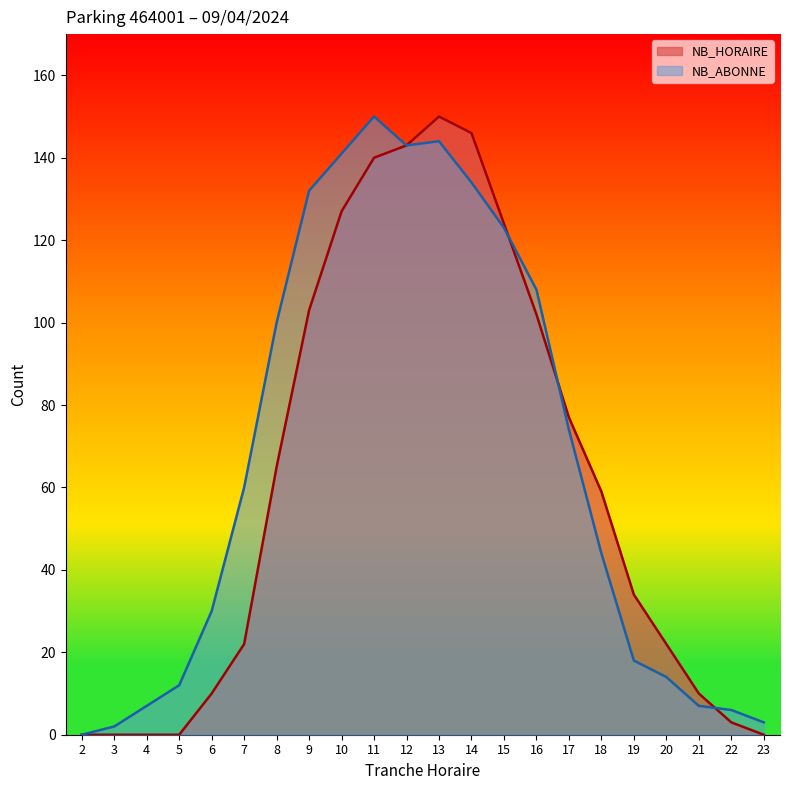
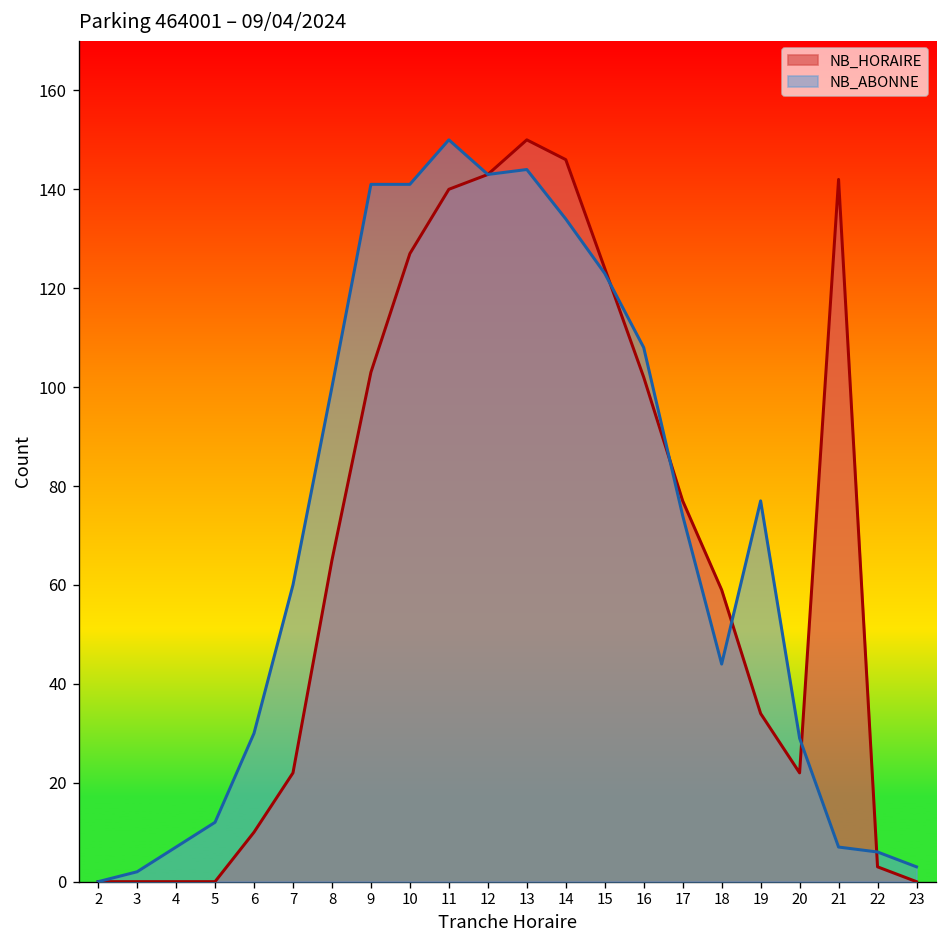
NB_ABONNE, 9: 132 -> 141
NB_ABONNE, 19: 18 -> 77
NB_ABONNE, 20: 14 -> 29
NB_HORAIRE, 21: 10 -> 142
